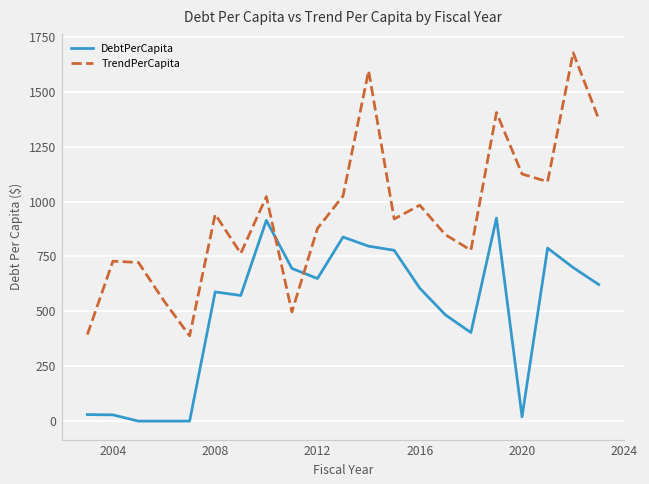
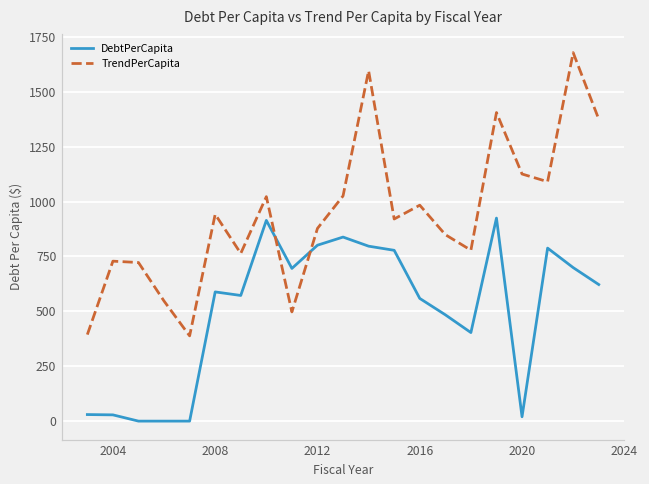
DebtPerCapita, 2012: 650 -> 800
DebtPerCapita, 2016: 610 -> 560
